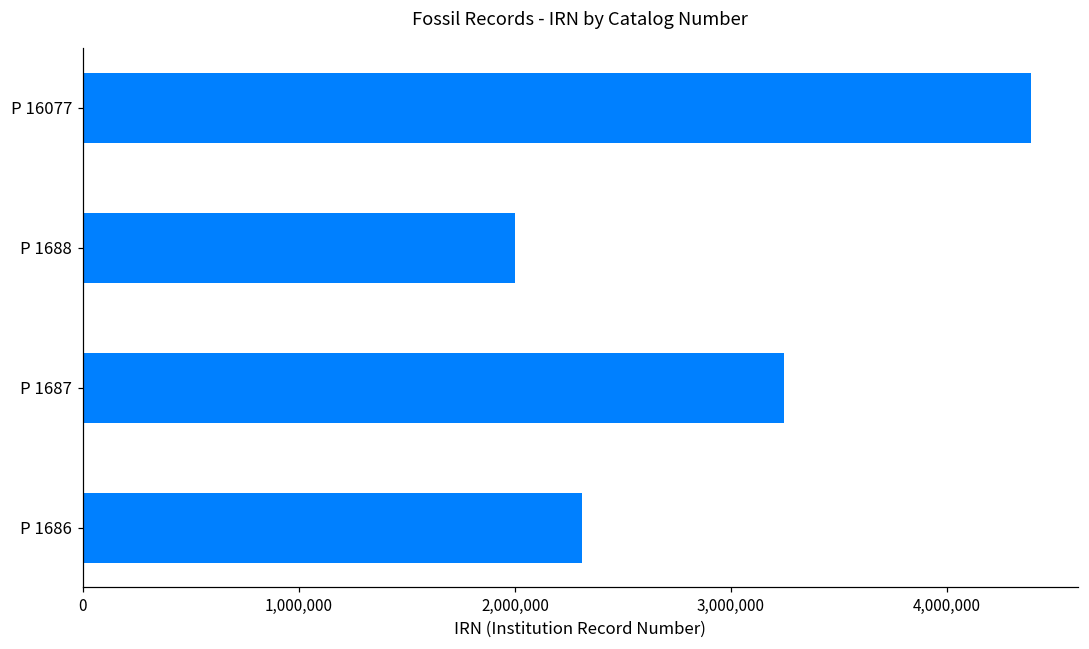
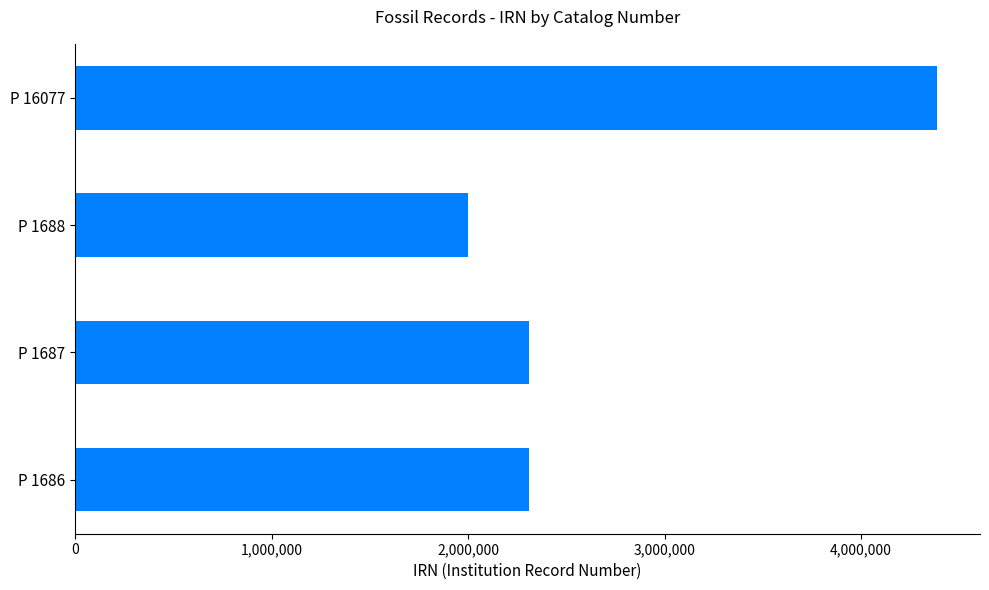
P 1687: 3,240,000 -> 2,310,000
